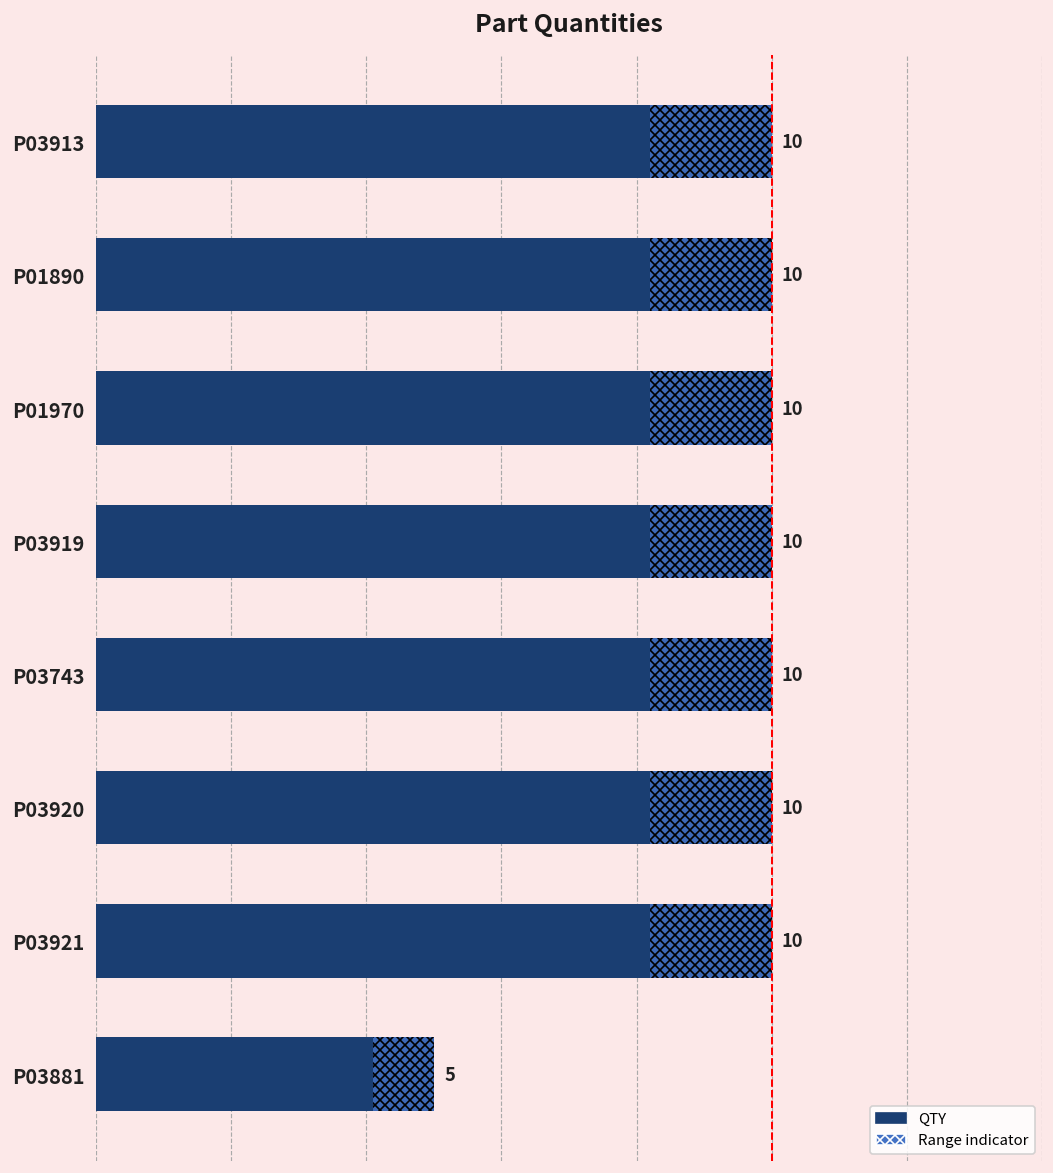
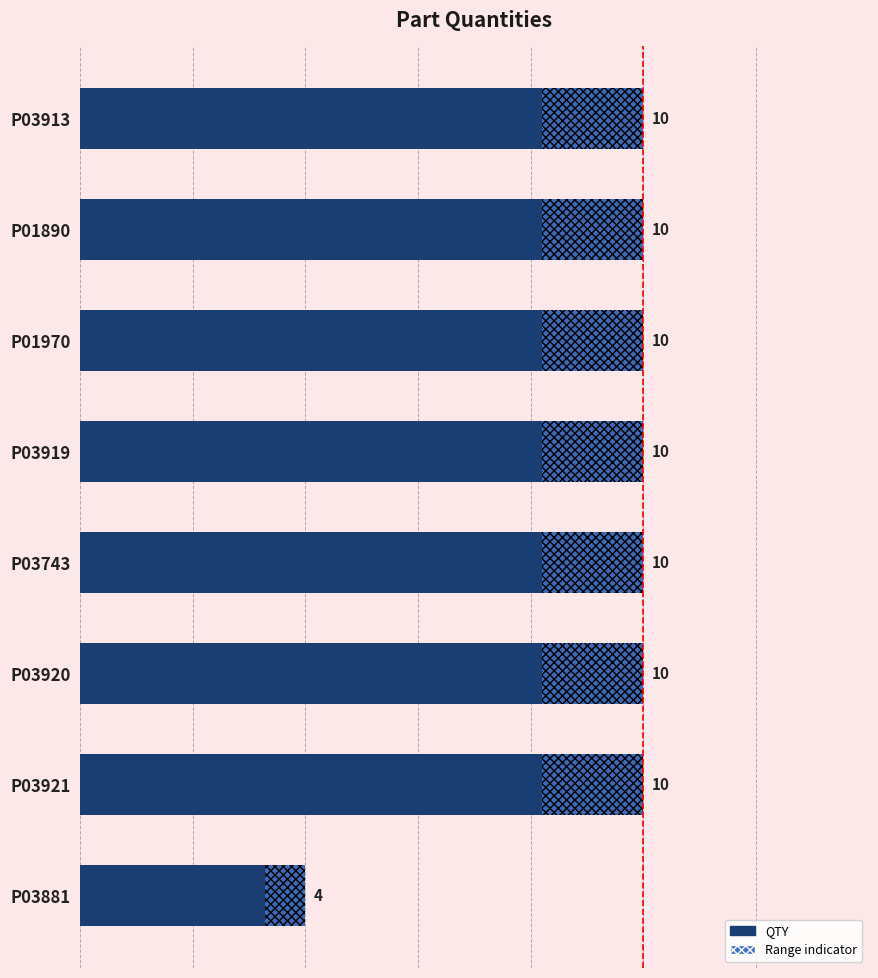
P03881: 5 -> 4
